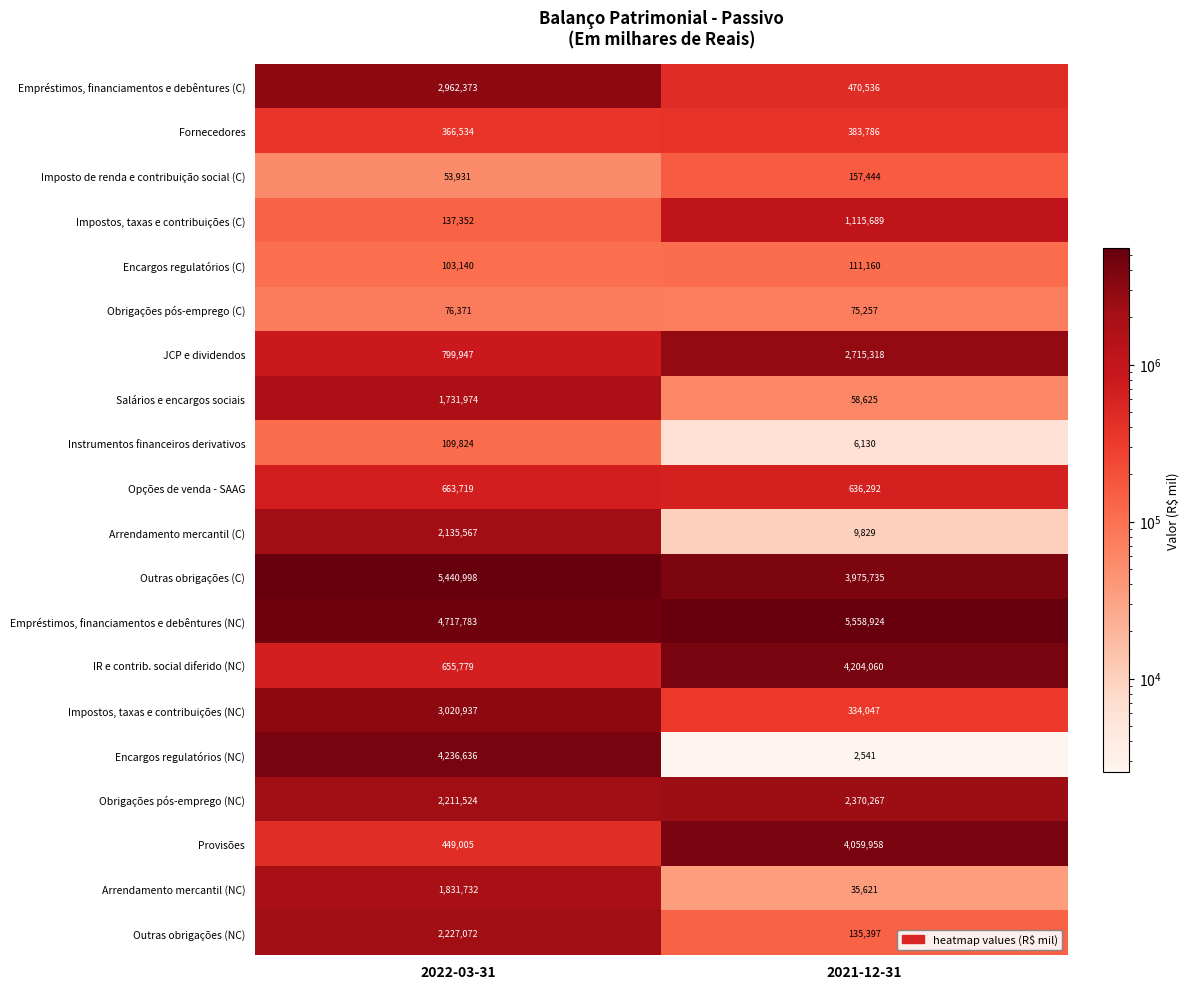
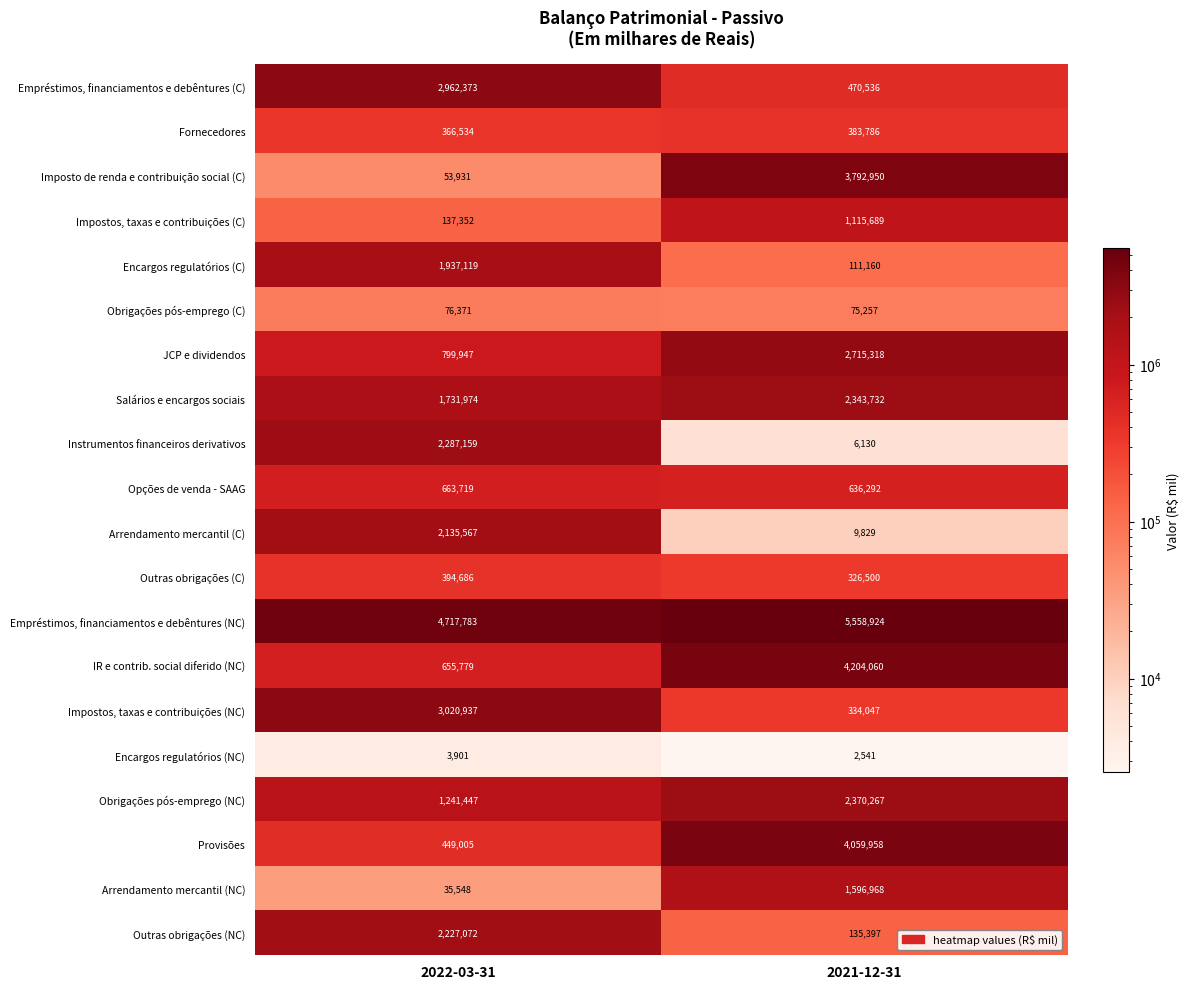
Imposto de renda e contribuição social (C), 2021-12-31: 157,444 -> 3,792,950
Encargos regulatórios (C), 2022-03-31: 103,140 -> 1,937,119
Salários e encargos sociais, 2021-12-31: 58,625 -> 2,343,732
Instrumentos financeiros derivativos, 2022-03-31: 109,824 -> 2,287,159
Outras obrigações (C), 2022-03-31: 5,440,998 -> 394,686
Outras obrigações (C), 2021-12-31: 3,975,735 -> 326,500
Encargos regulatórios (NC), 2022-03-31: 4,236,636 -> 3,901
Obrigações pós-emprego (NC), 2022-03-31: 2,211,524 -> 1,241,447
Arrendamento mercantil (NC), 2022-03-31: 1,831,732 -> 35,548
Arrendamento mercantil (NC), 2021-12-31: 35,621 -> 1,596,968
